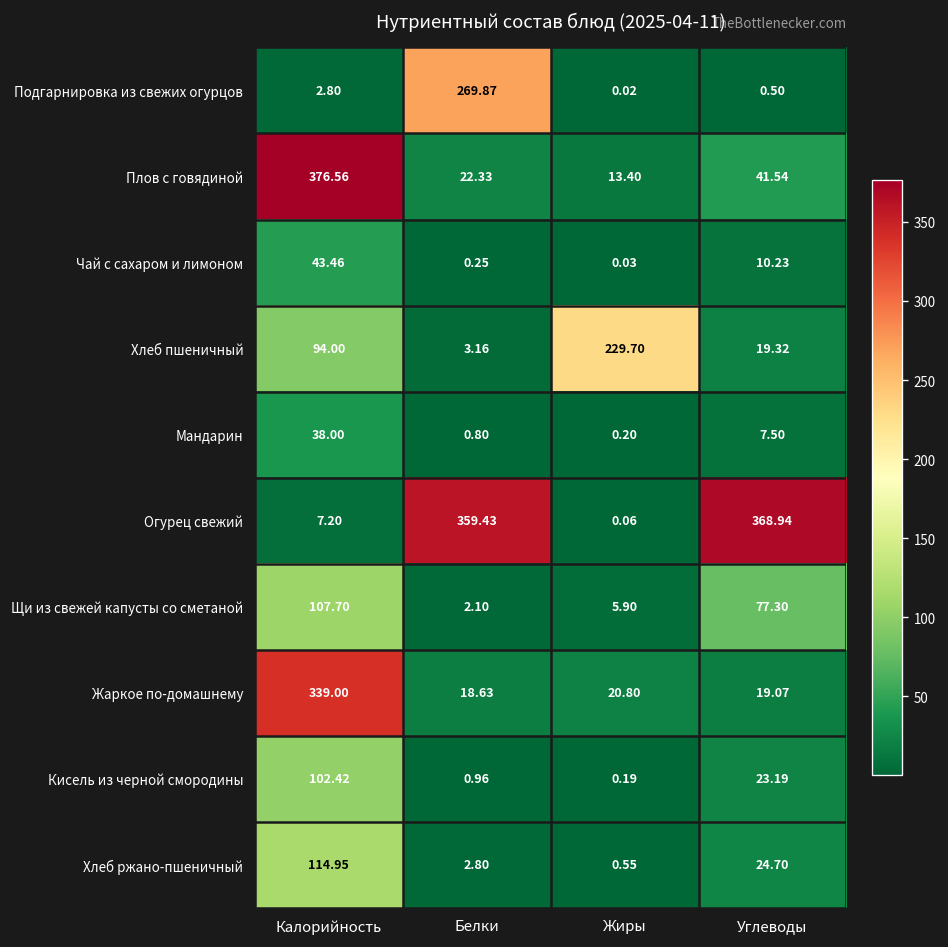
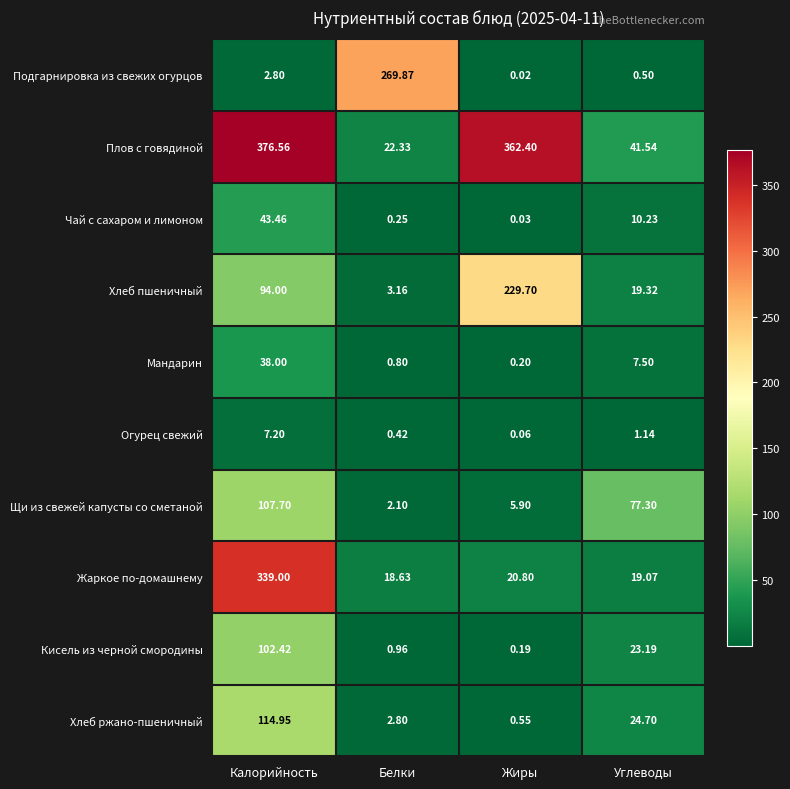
Плов с говядиной, Жиры: 13.40 -> 362.40
Огурец свежий, Белки: 359.43 -> 0.42
Огурец свежий, Углеводы: 368.94 -> 1.14
